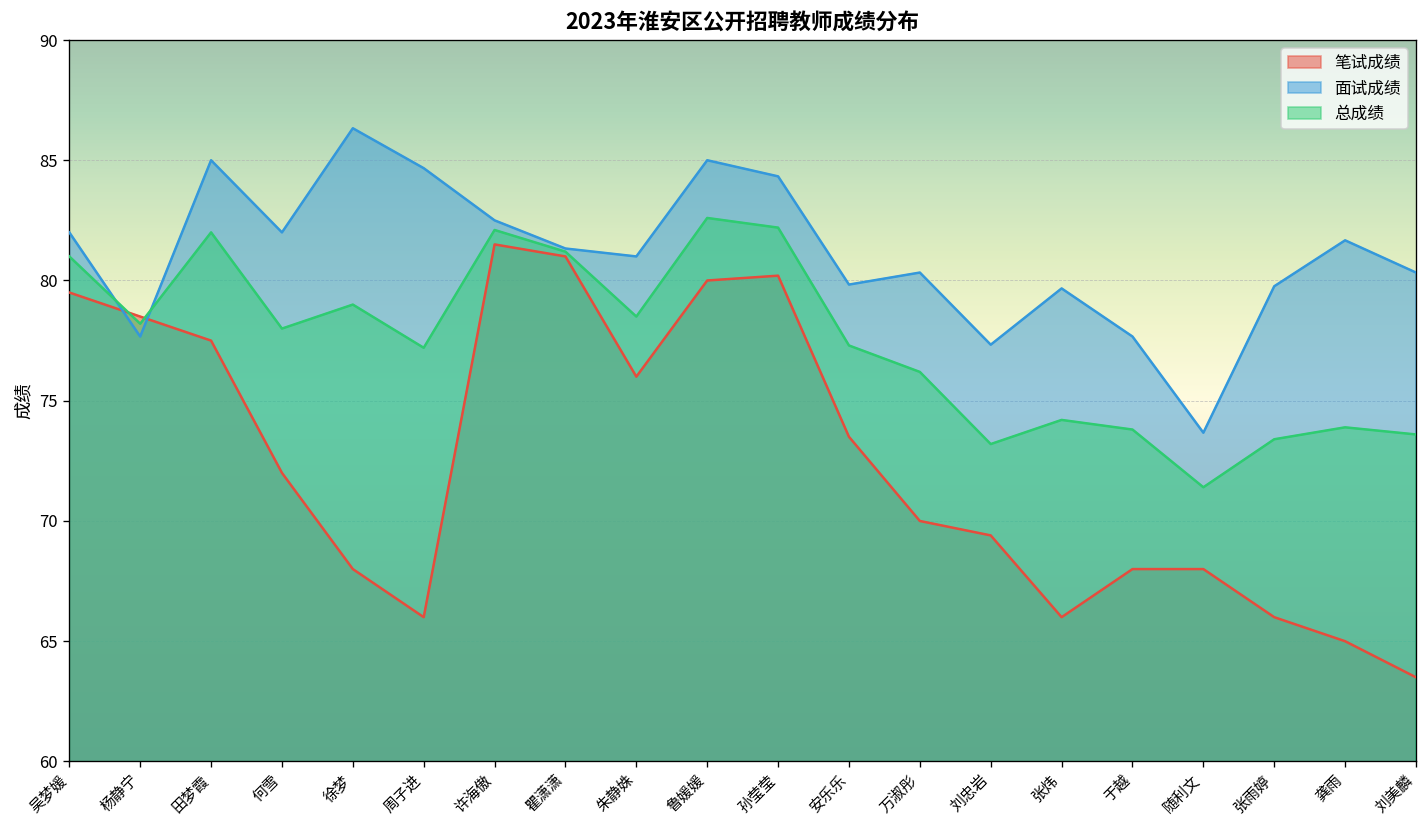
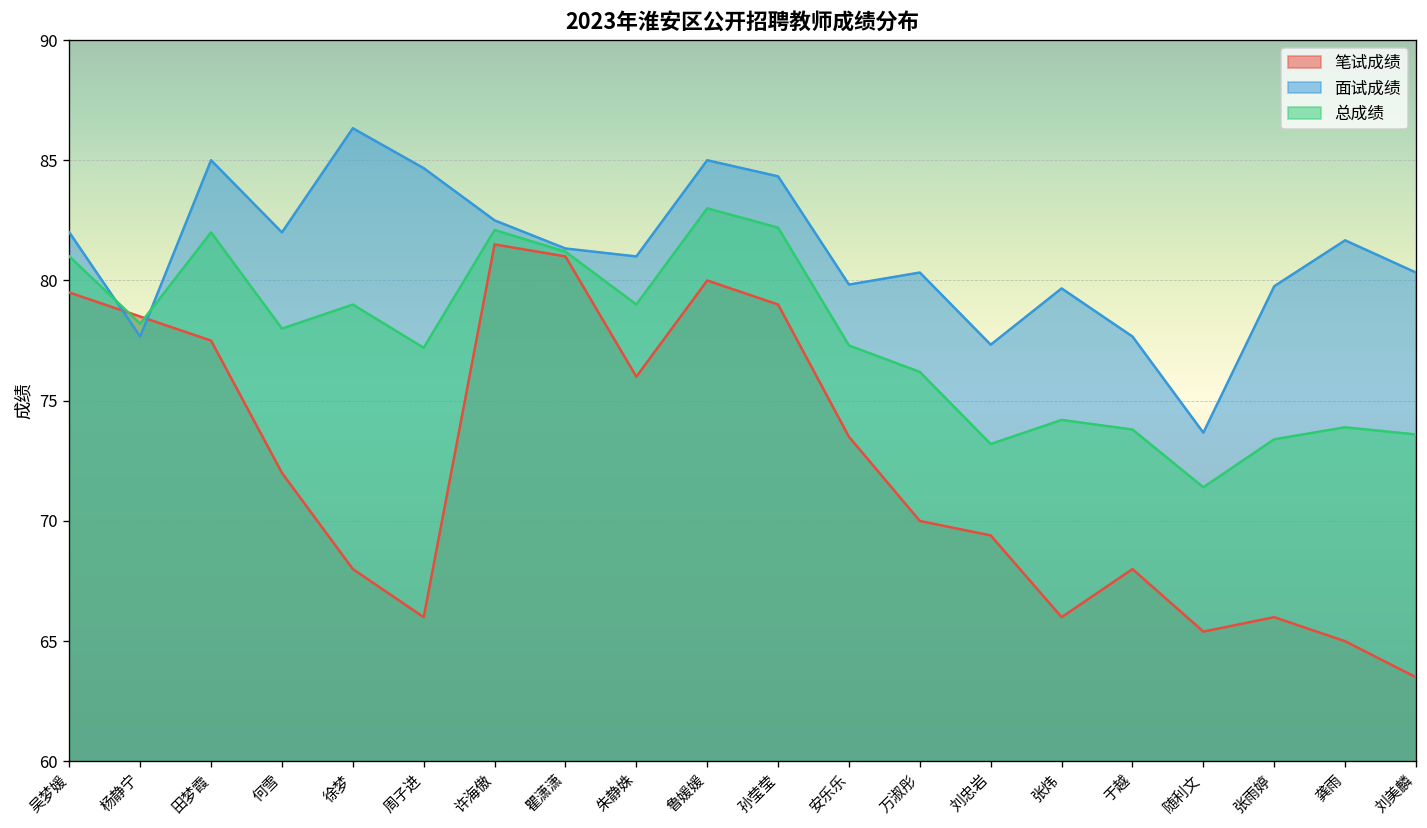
总成绩, 朱静姝: 78.5 -> 79.0
总成绩, 鲁媛媛: 82.6 -> 83.0
笔试成绩, 孙莹莹: 80.2 -> 79.0
笔试成绩, 随利文: 68.0 -> 65.4
